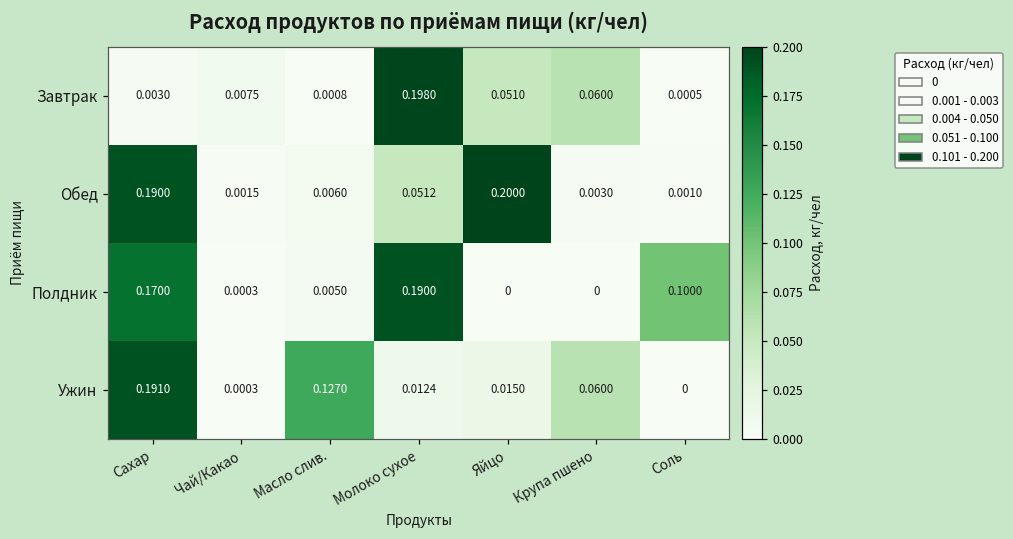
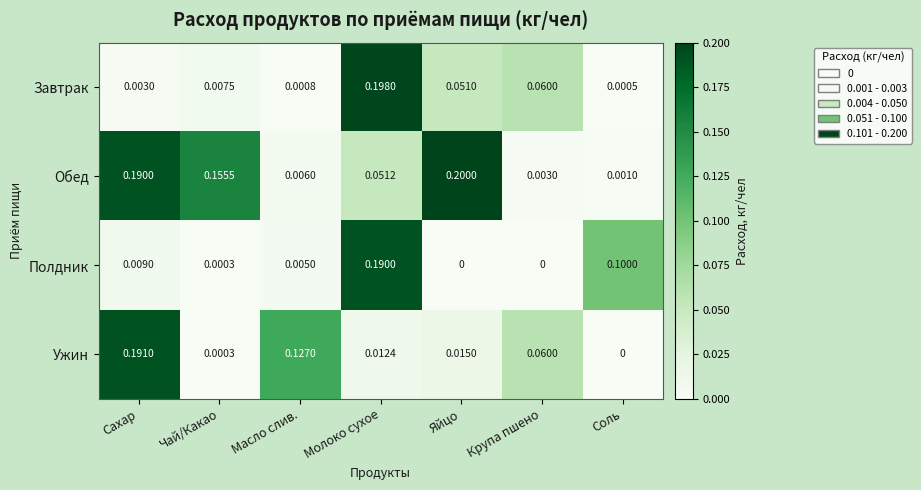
Обед, Чай/Какао: 0.0015 -> 0.1555
Полдник, Сахар: 0.1700 -> 0.0090
